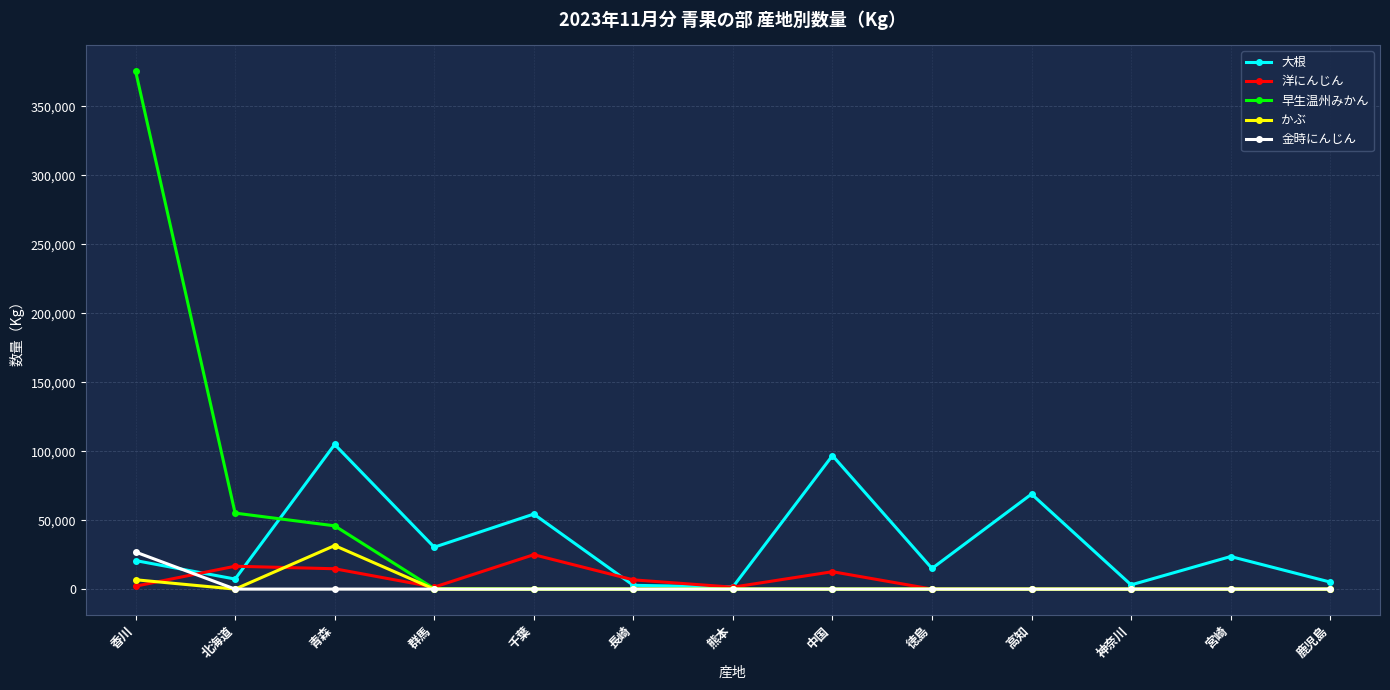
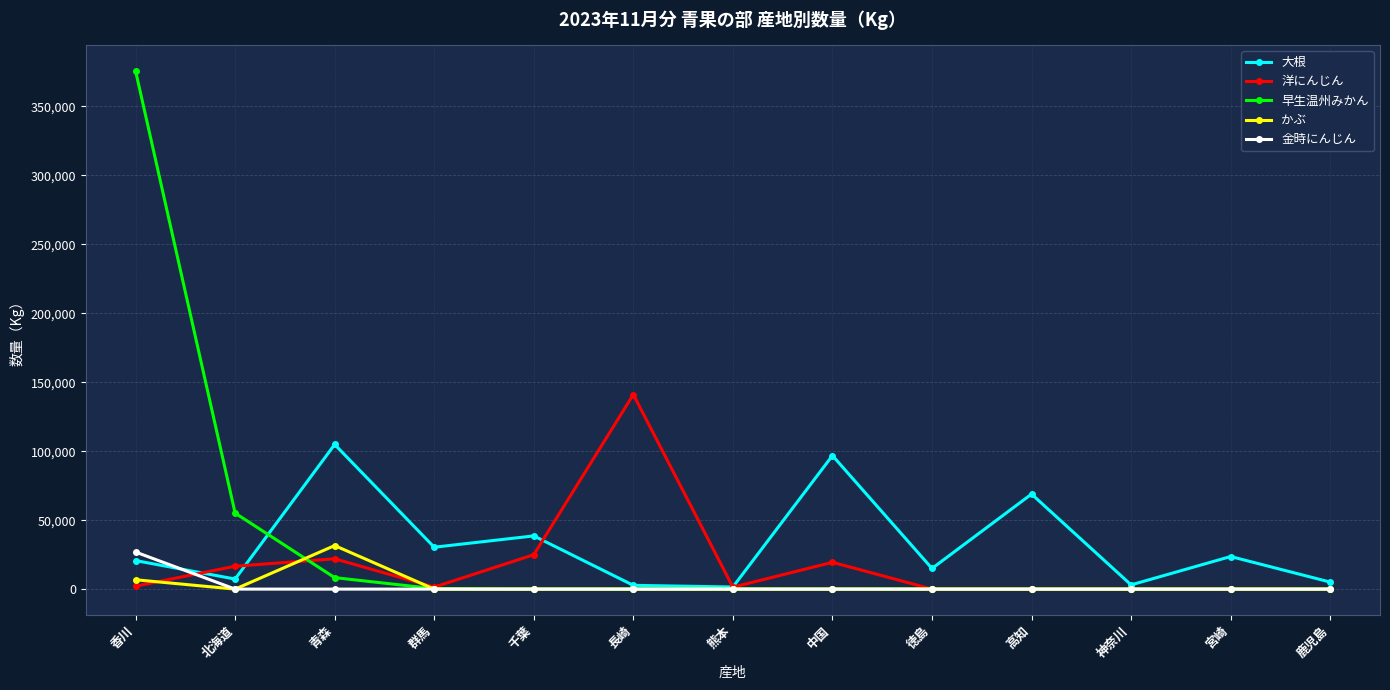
洋にんじん, 青森: 15,000 -> 22,000
早生温州みかん, 青森: 46,000 -> 8,000
大根, 千葉: 54,000 -> 39,000
洋にんじん, 長崎: 7,000 -> 141,000
洋にんじん, 中国: 13,000 -> 19,000
